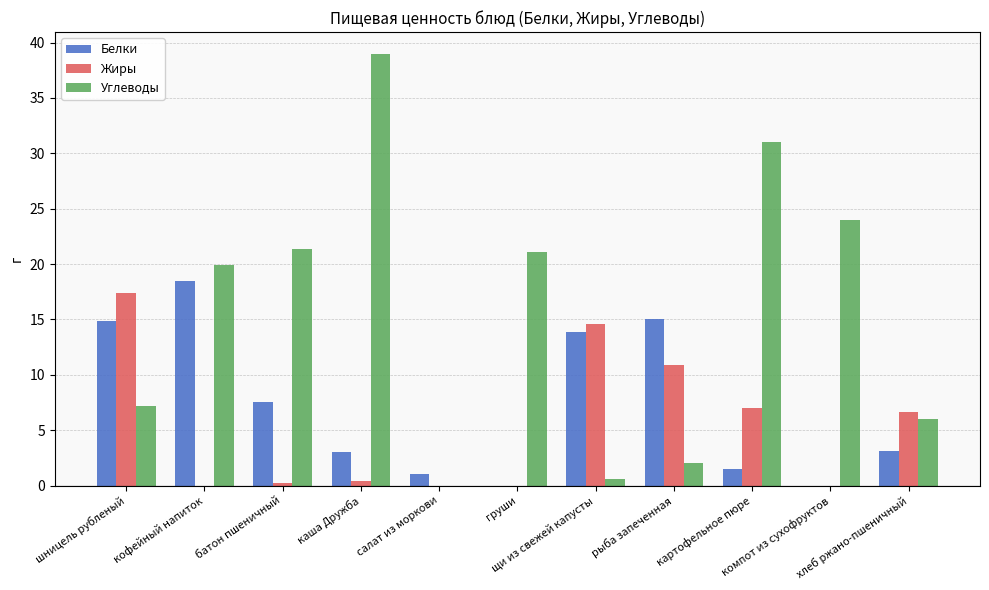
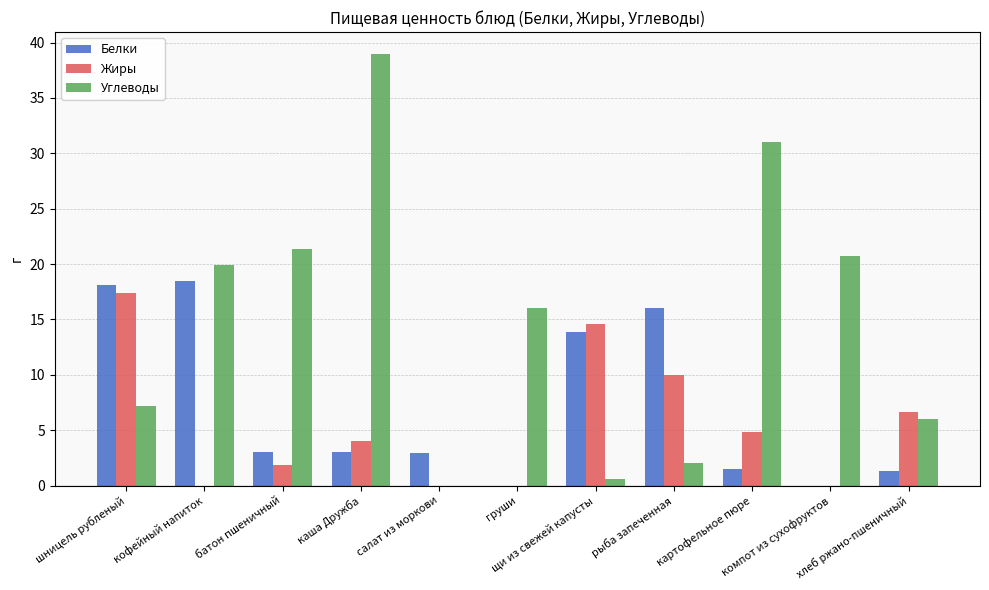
Белки, шницель рубленый: 14.8 -> 18.1
Белки, батон пшеничный: 7.6 -> 3.0
Жиры, батон пшеничный: 0.2 -> 1.9
Жиры, каша Дружба: 0.4 -> 4.0
Белки, салат из моркови: 1.0 -> 2.9
Углеводы, груши: 21.1 -> 16.0
Белки, рыба запеченная: 15 -> 16
Жиры, рыба запеченная: 10.9 -> 10.0
Жиры, картофельное пюре: 7.0 -> 4.8
Углеводы, компот из сухофруктов: 24.0 -> 20.7
Белки, хлеб ржано-пшеничный: 3.2 -> 1.3
